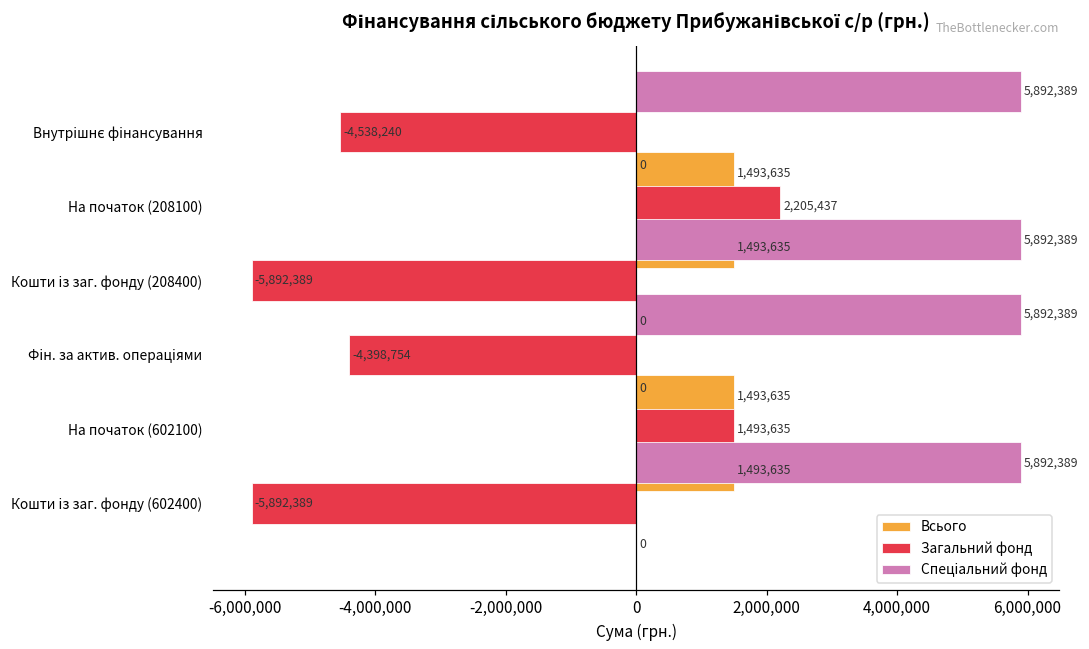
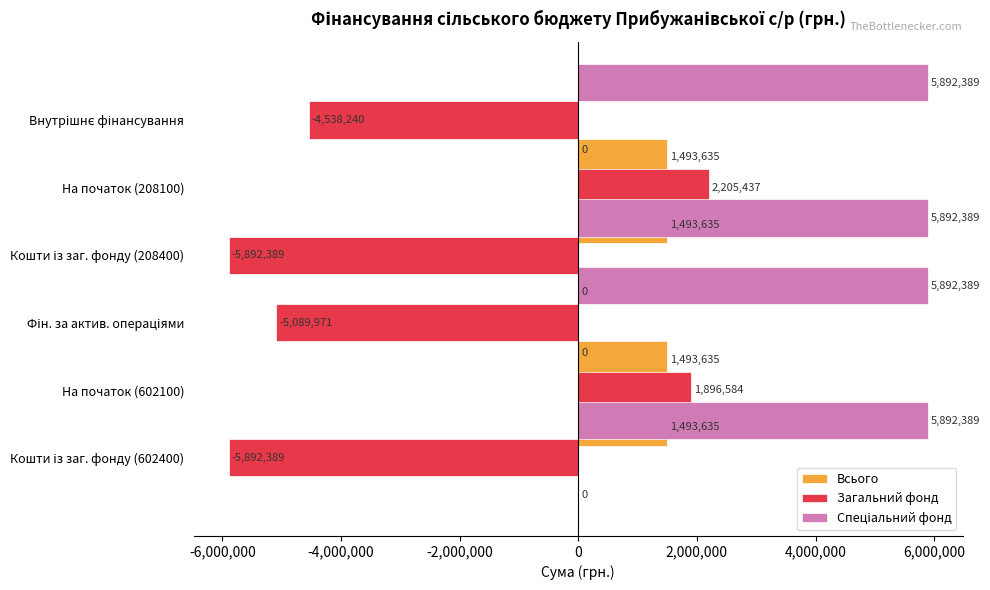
Загальний фонд, Фін. за актив. операціями: -4,398,754 -> -5,089,971
Загальний фонд, На початок (602100): 1,493,635 -> 1,896,584
